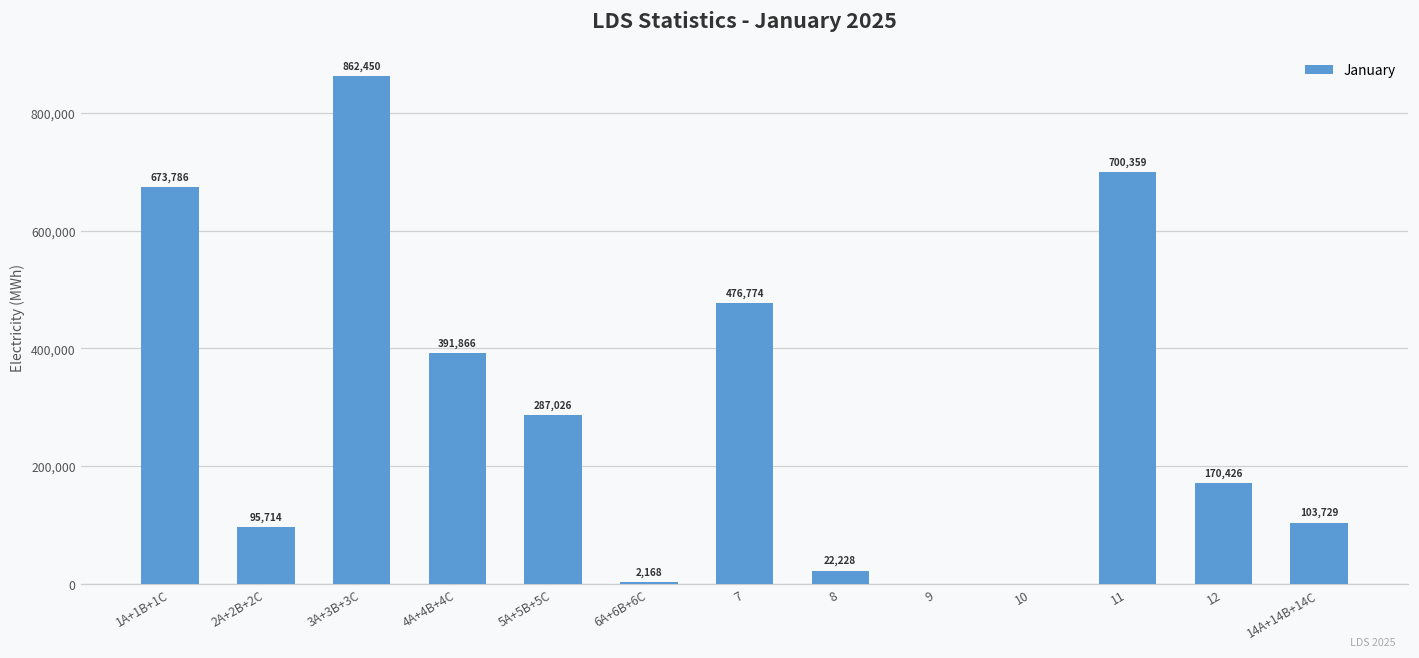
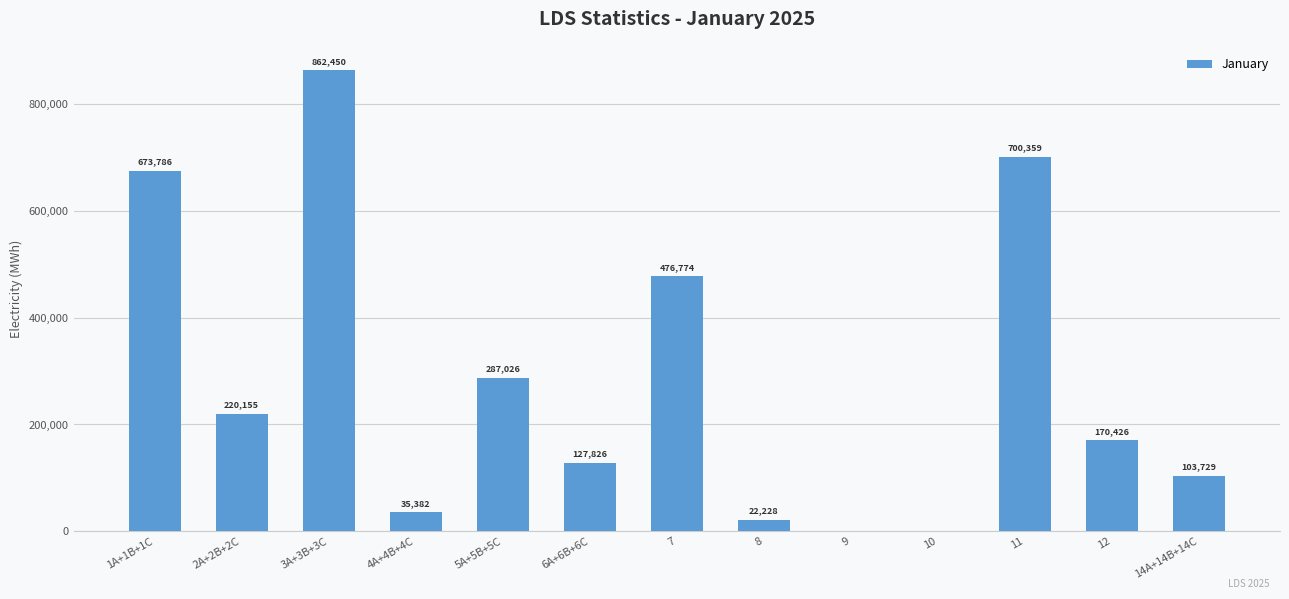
2A+2B+2C: 95,714 -> 220,155
4A+4B+4C: 391,866 -> 35,382
6A+6B+6C: 2,168 -> 127,826
